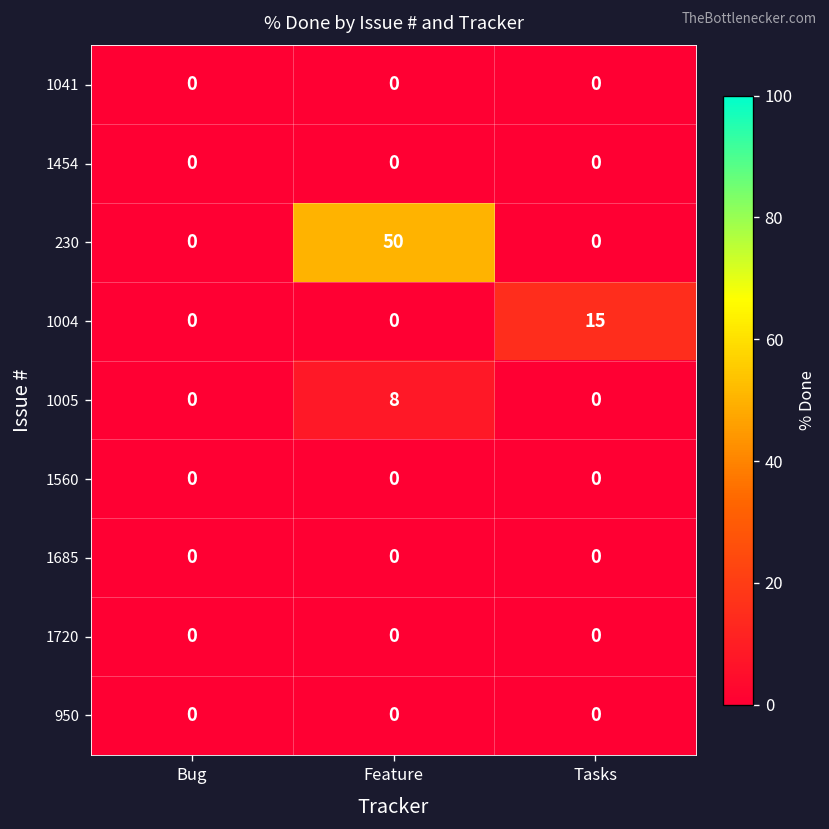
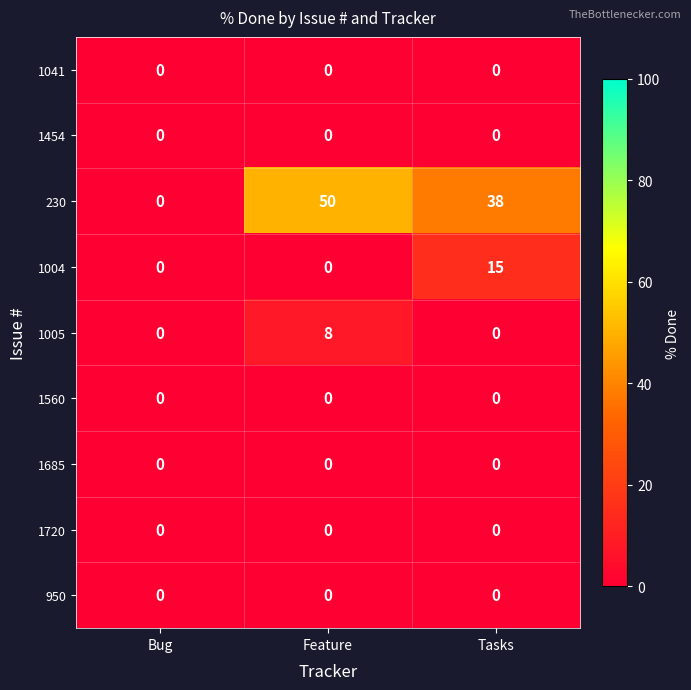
230, Tasks: 0 -> 38
